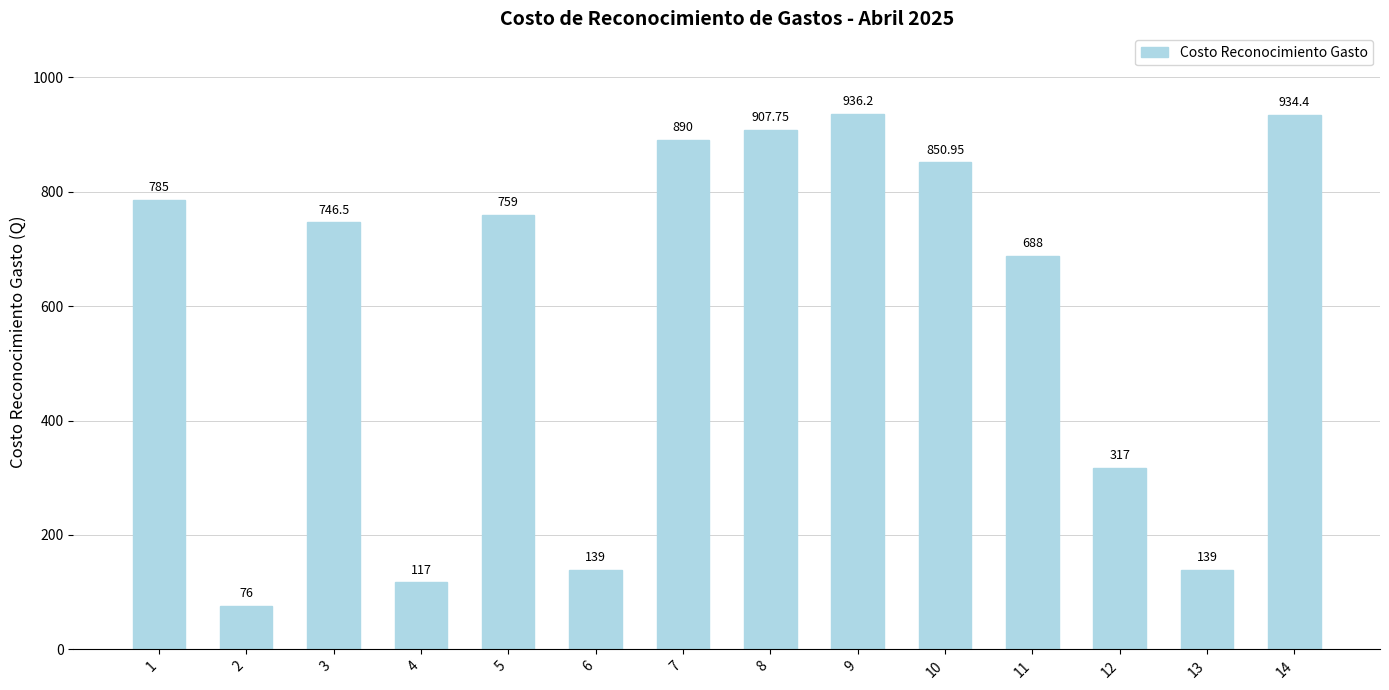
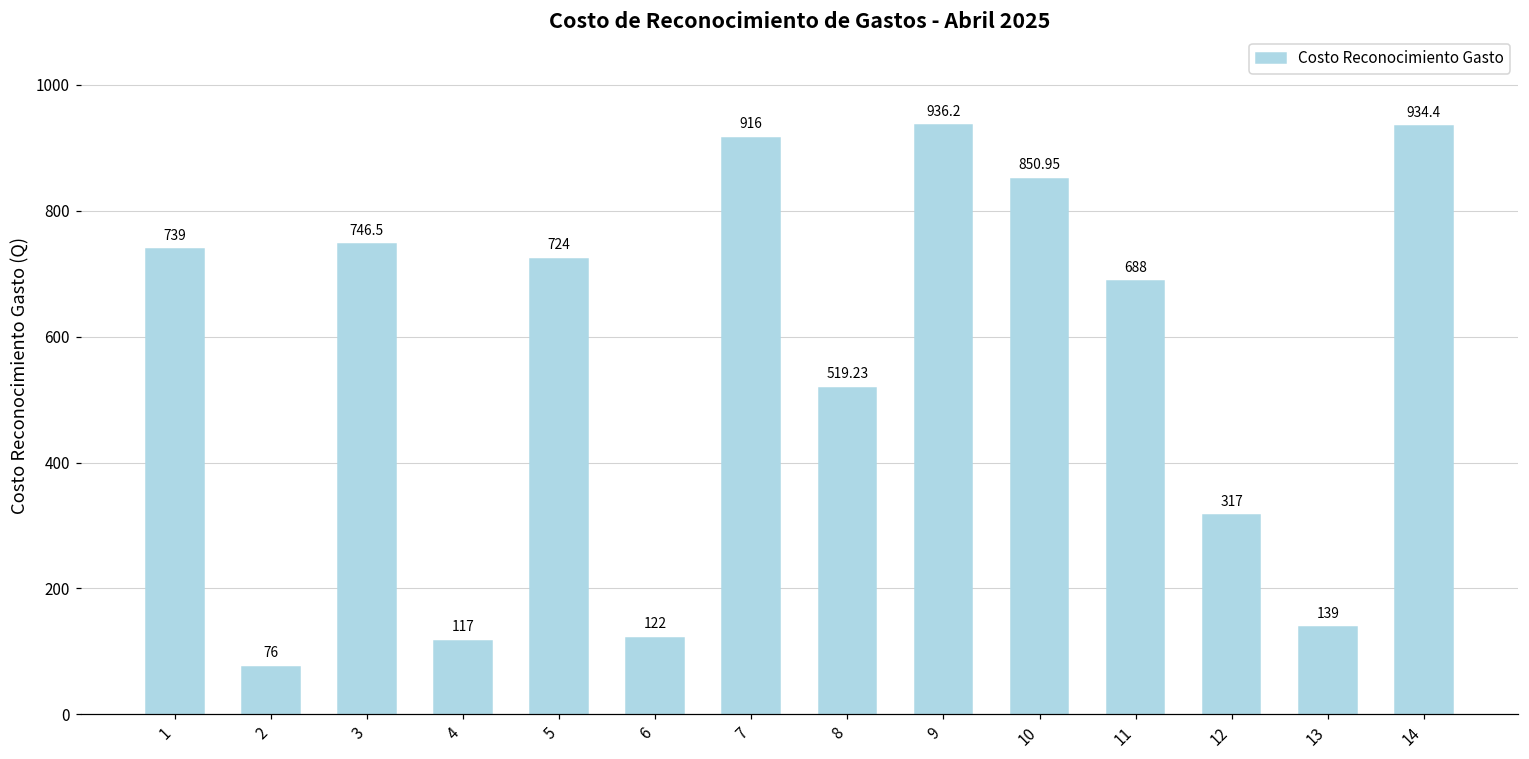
1: 785 -> 739
5: 759 -> 724
6: 139 -> 122
7: 890 -> 916
8: 907.75 -> 519.23
